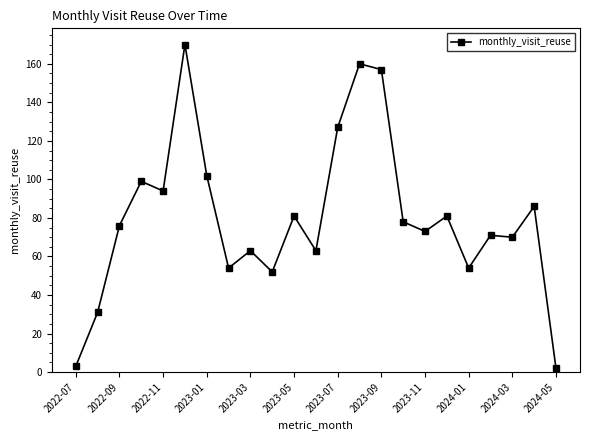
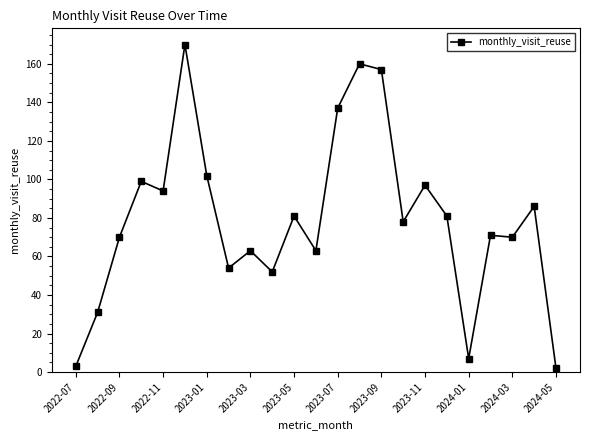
2022-09: 76 -> 70
2023-07: 127 -> 137
2023-11: 73 -> 97
2024-01: 54 -> 7
